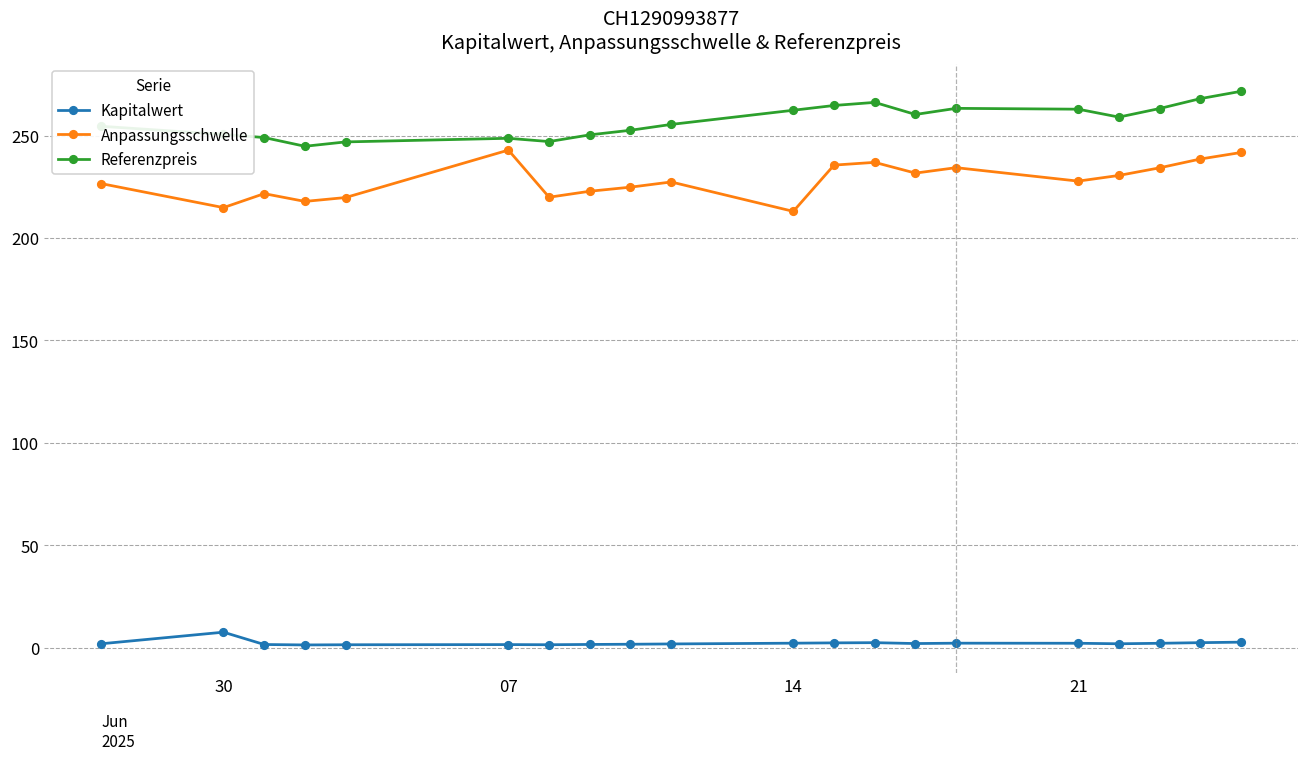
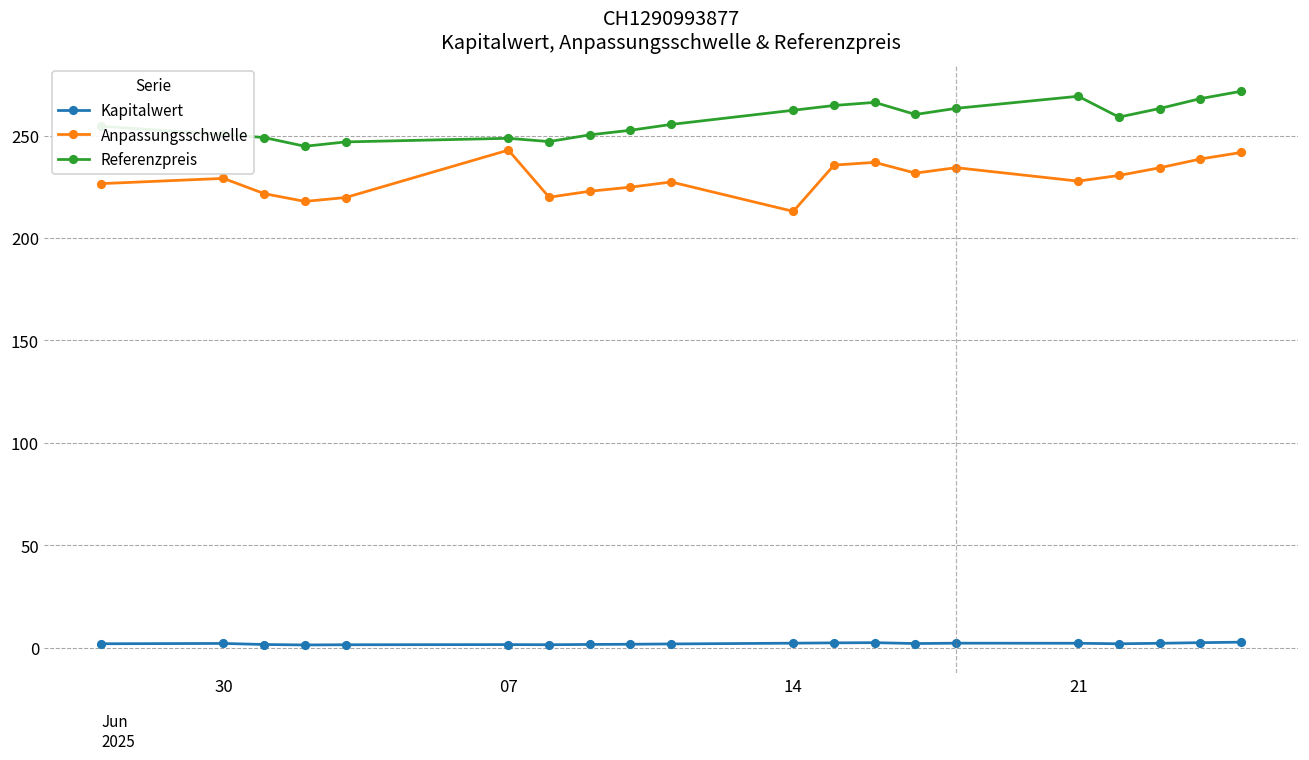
Kapitalwert, 30: 8 -> 2
Anpassungsschwelle, 30: 215 -> 229
Referenzpreis, 21: 263 -> 269
